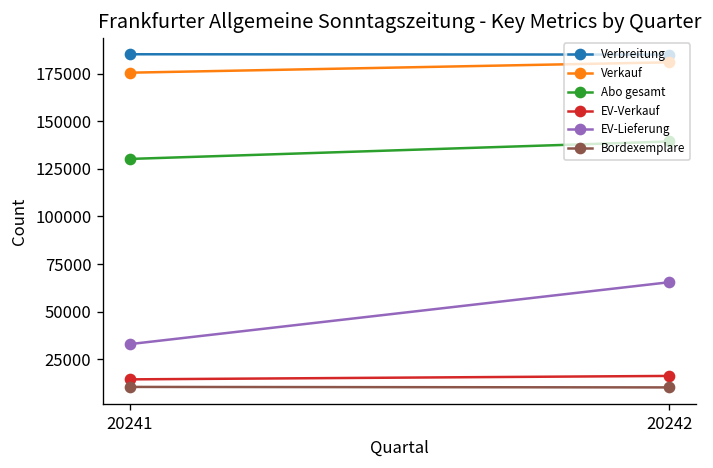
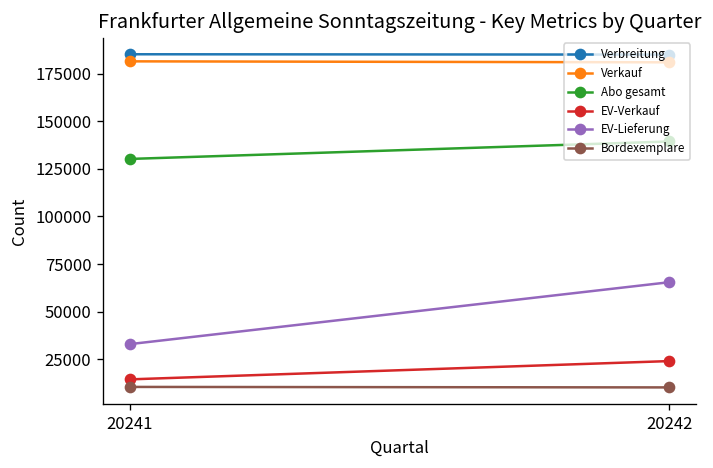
Verkauf, 20241: 176000 -> 182000
EV-Verkauf, 20242: 16000 -> 24000
